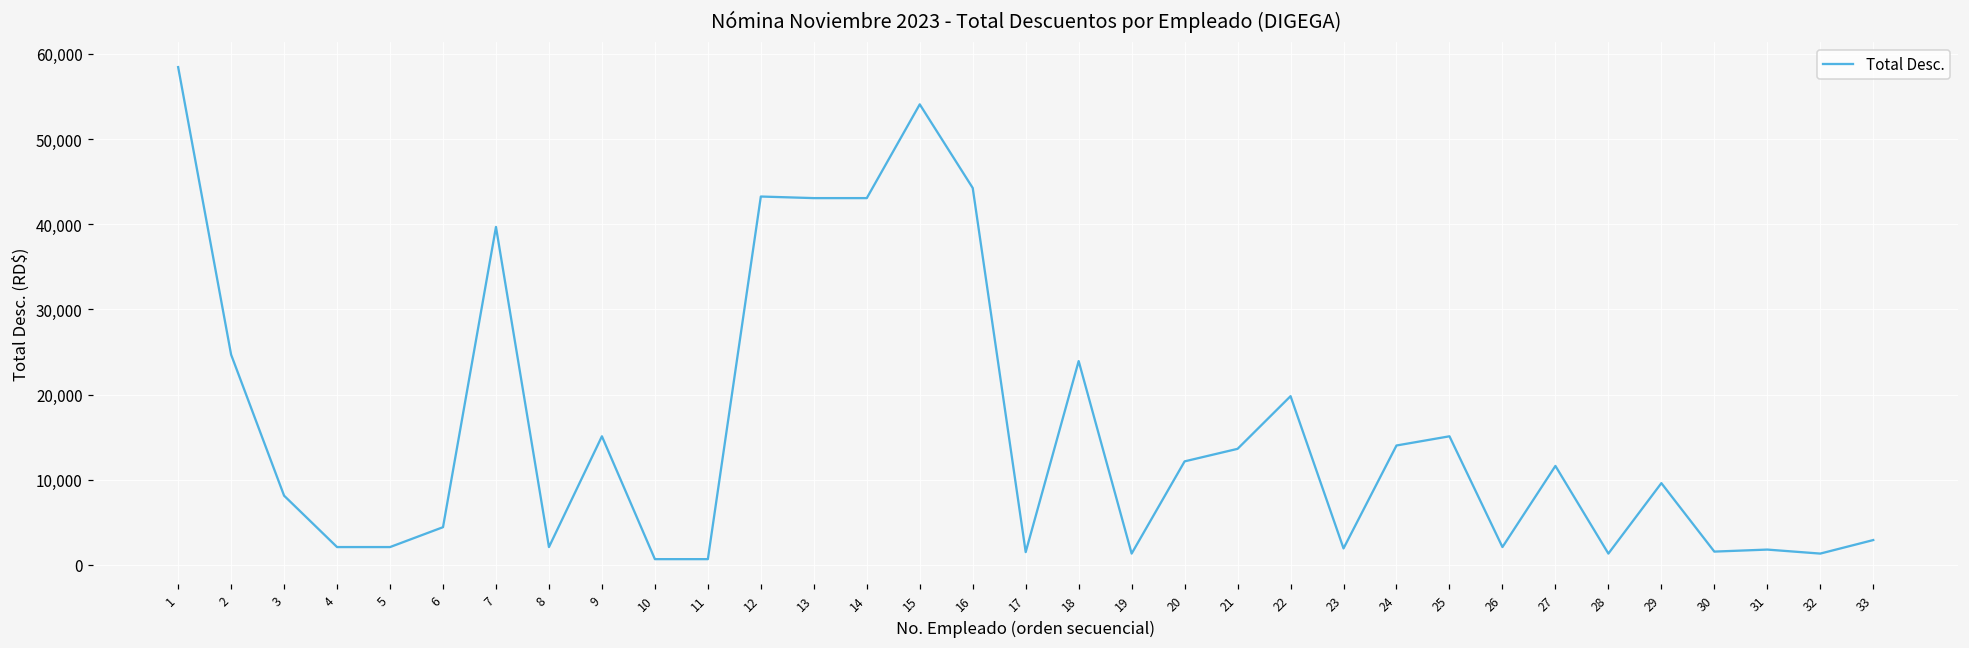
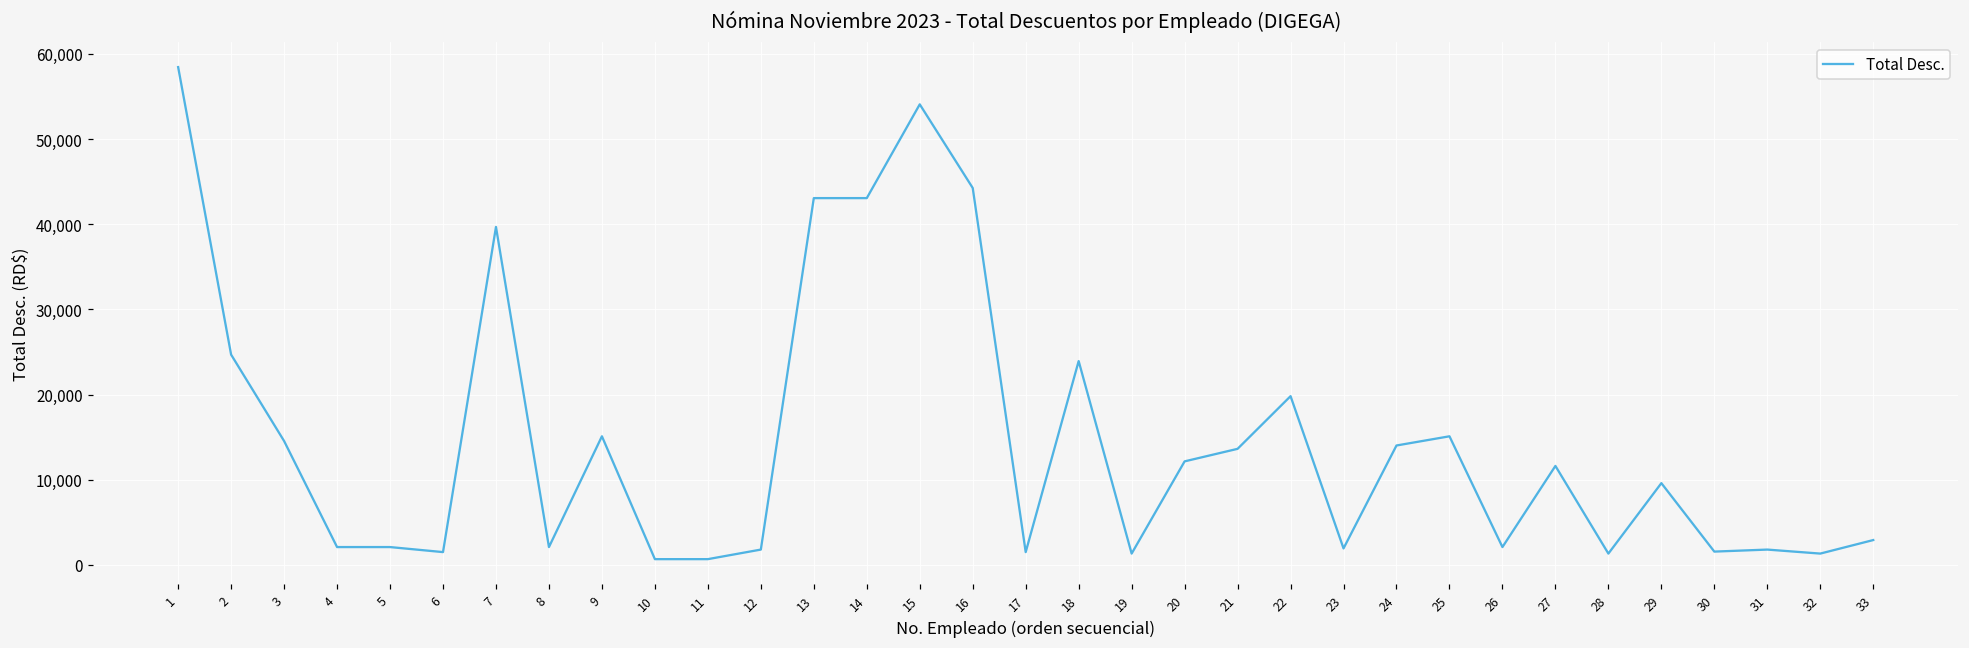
3: 8,000 -> 15,000
6: 4,000 -> 2,000
12: 43,000 -> 2,000
